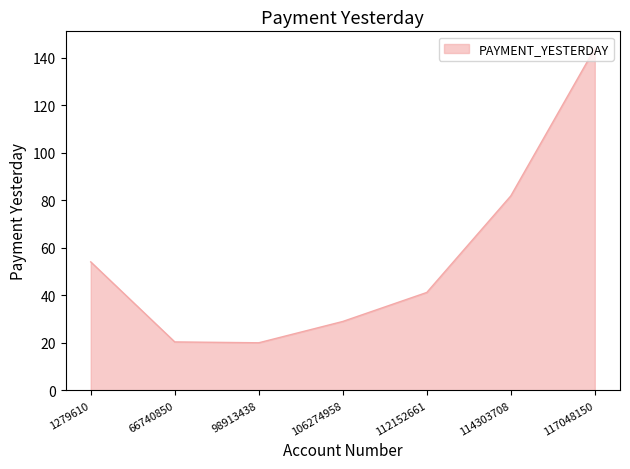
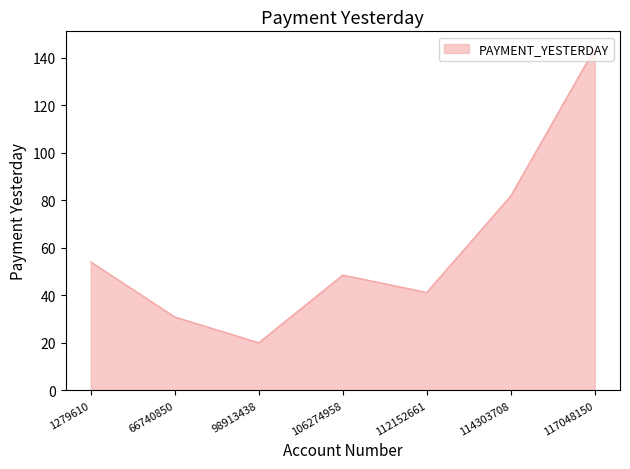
66740850: 20 -> 31
106274958: 29 -> 49
